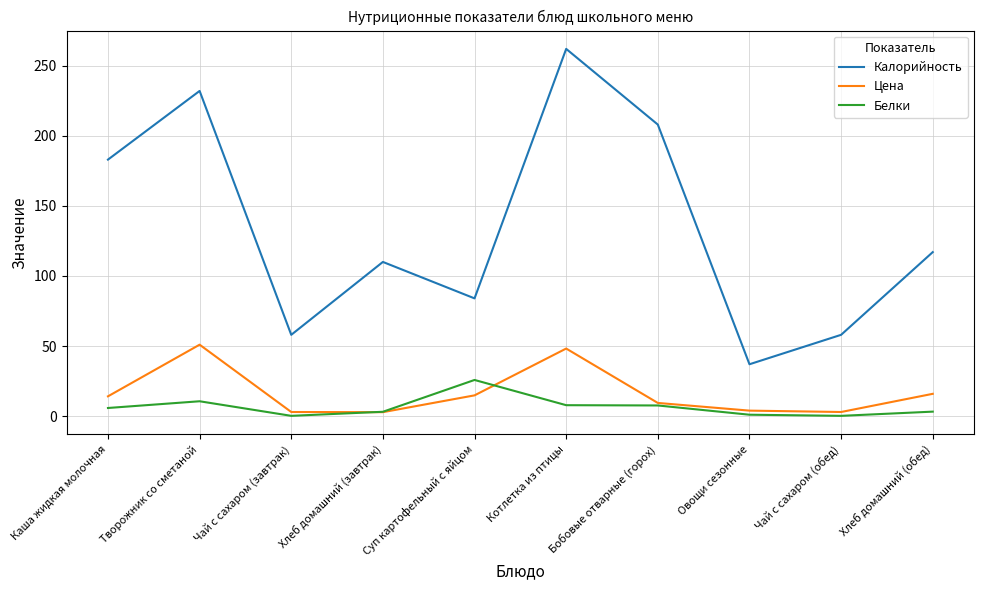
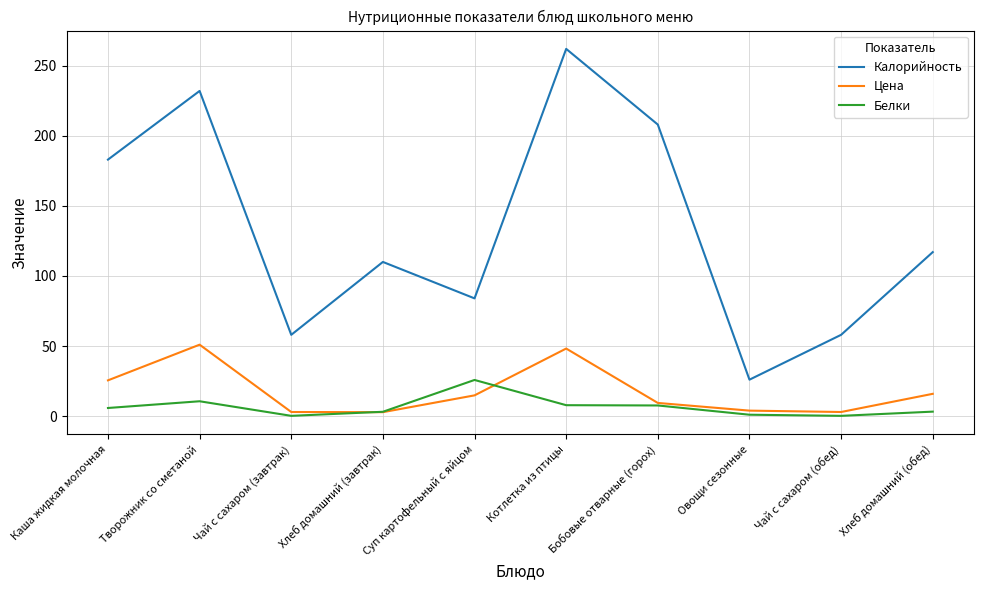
Цена, Каша жидкая молочная: 14 -> 26
Калорийность, Овощи сезонные: 37 -> 26
